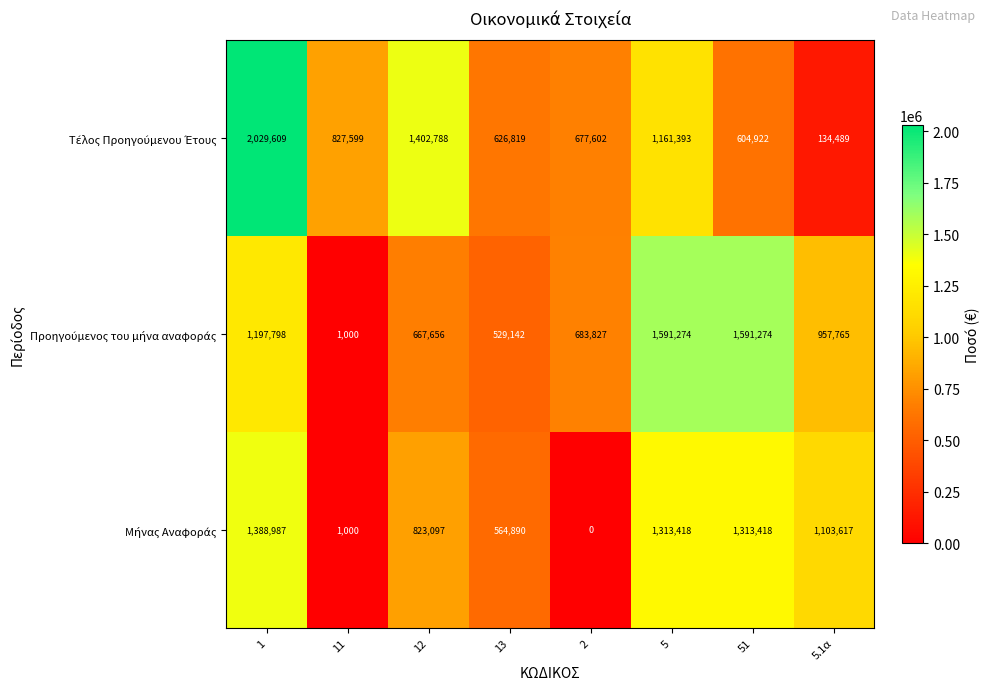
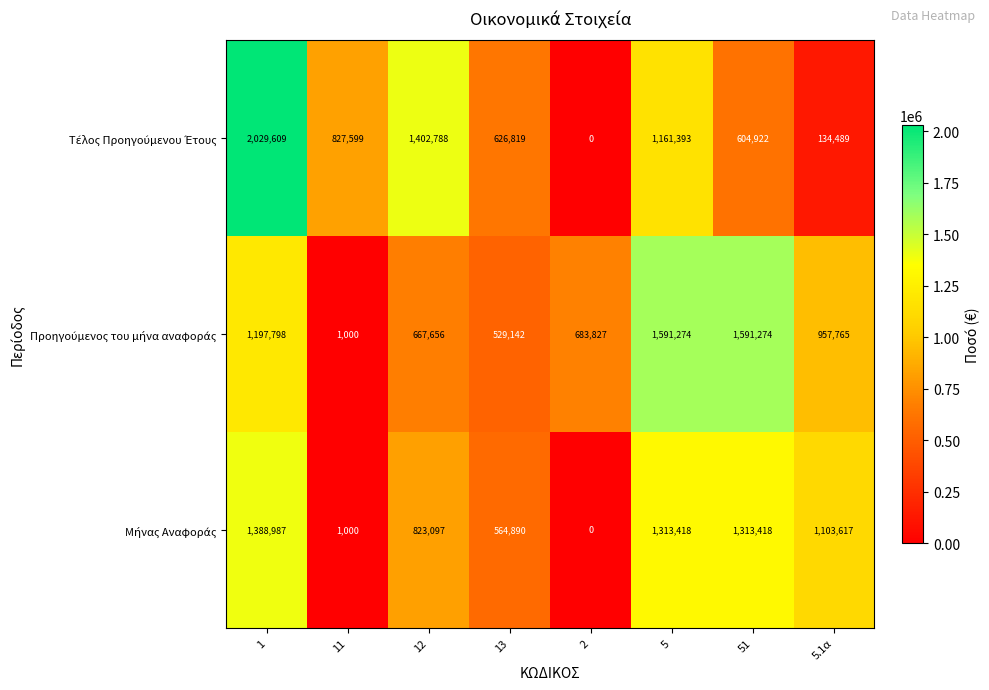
Τέλος Προηγούμενου Έτους, 2: 677,602 -> 0
